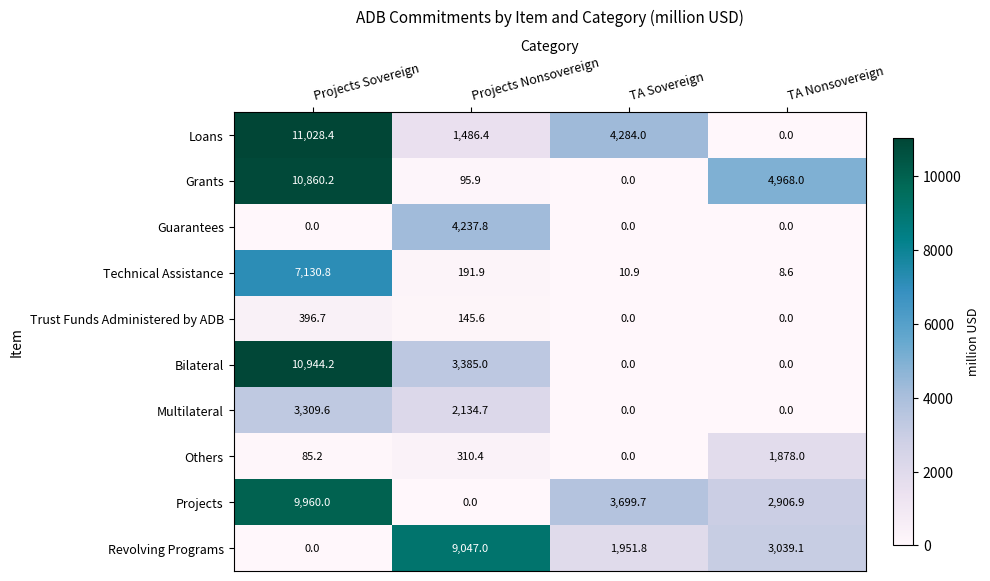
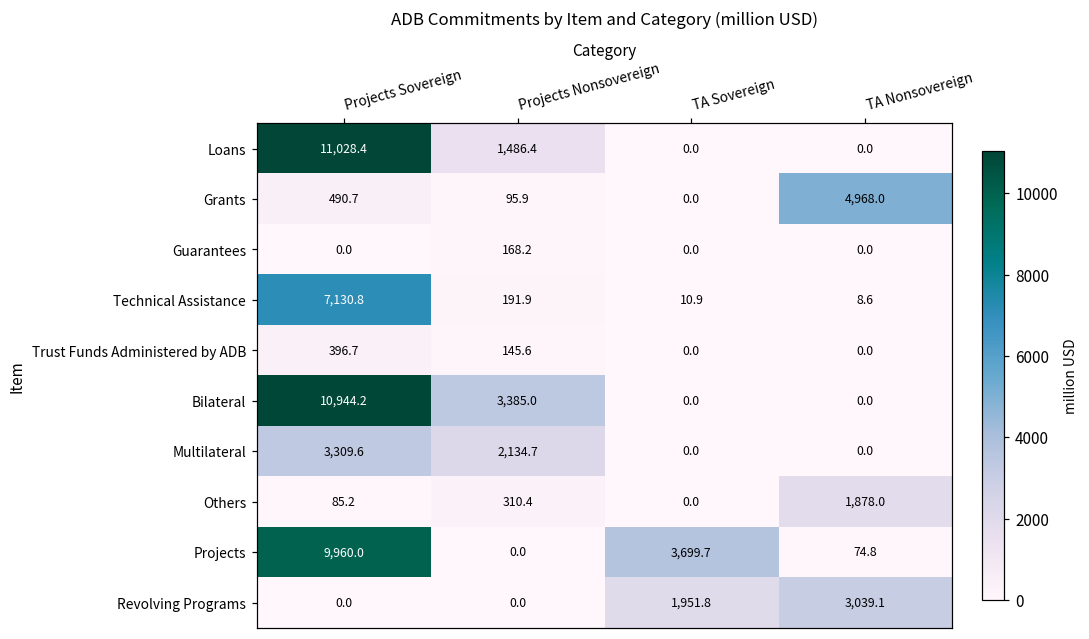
Loans, TA Sovereign: 4,284.0 -> 0.0
Grants, Projects Sovereign: 10,860.2 -> 490.7
Guarantees, Projects Nonsovereign: 4,237.8 -> 168.2
Projects, TA Nonsovereign: 2,906.9 -> 74.8
Revolving Programs, Projects Nonsovereign: 9,047.0 -> 0.0
